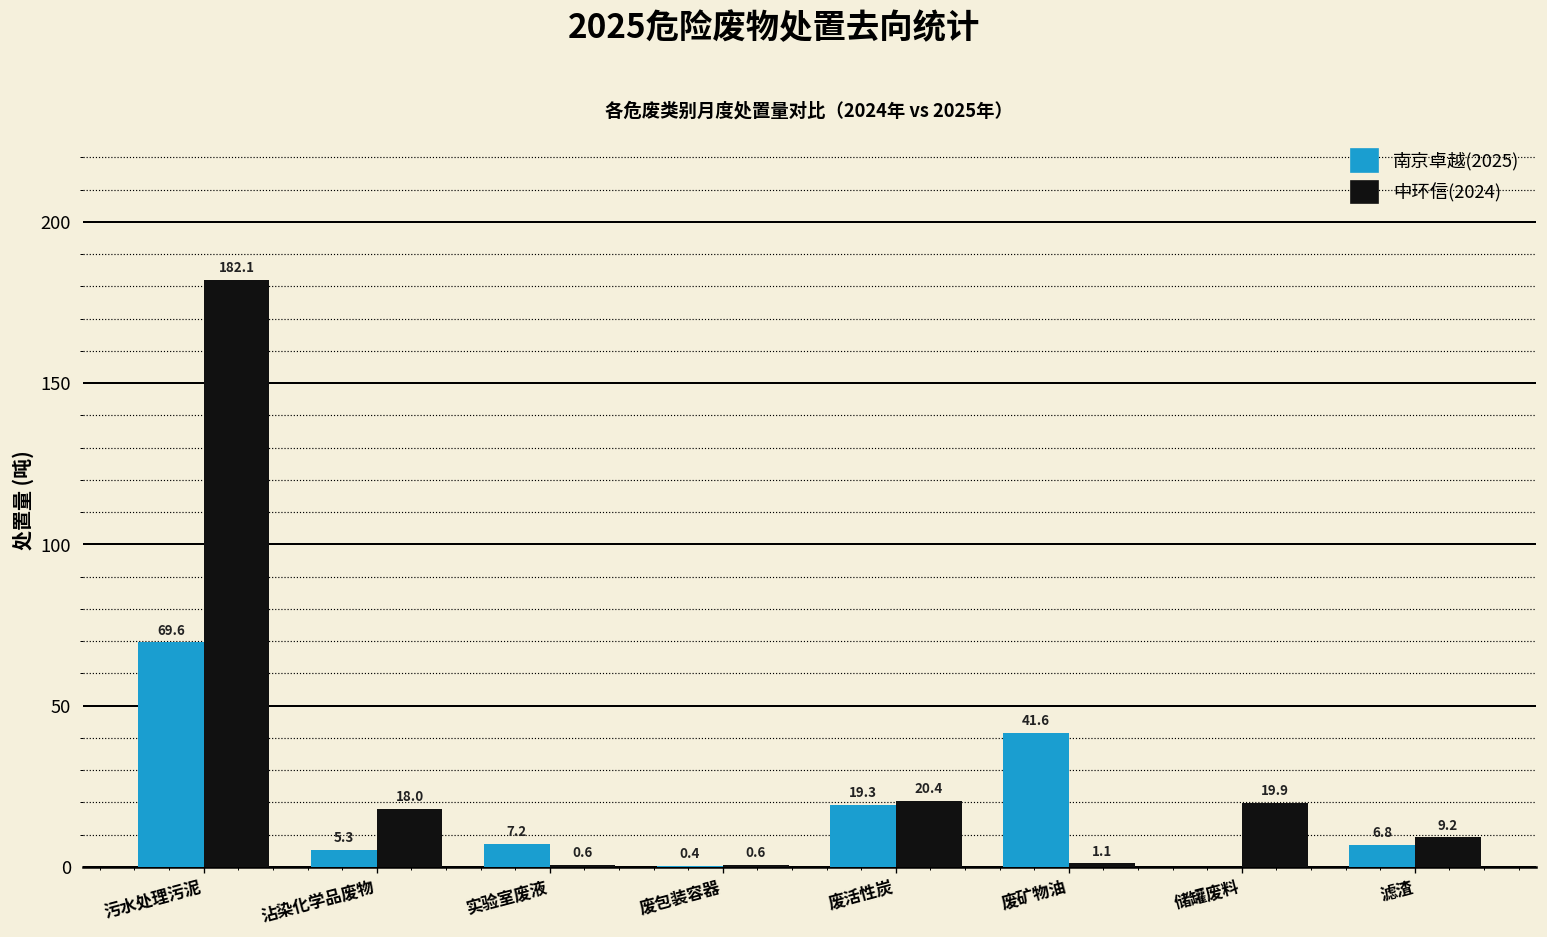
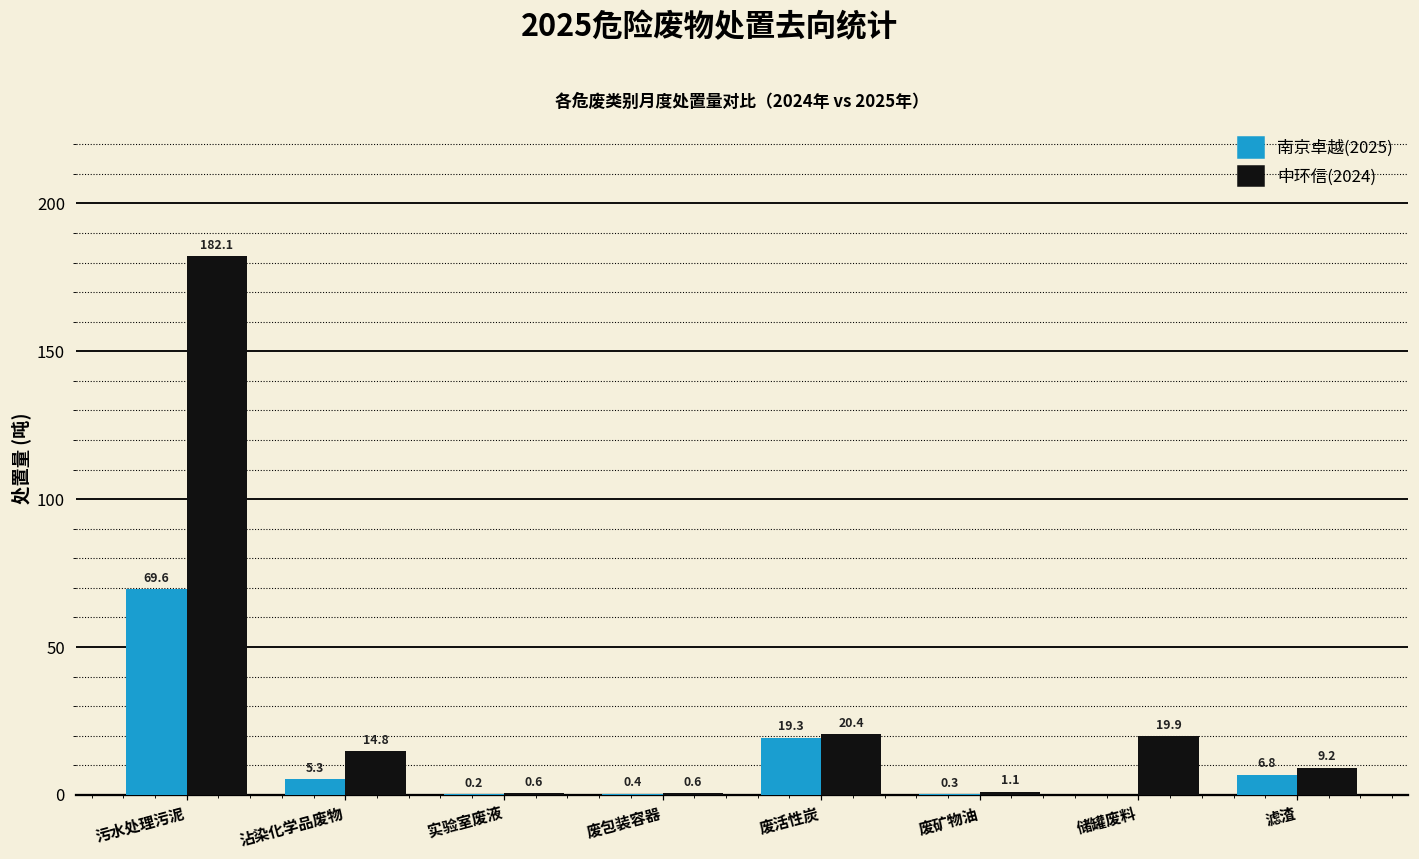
中环信(2024), 沾染化学品废物: 18.0 -> 14.8
南京卓越(2025), 实验室废液: 7.2 -> 0.2
南京卓越(2025), 废矿物油: 41.6 -> 0.3
